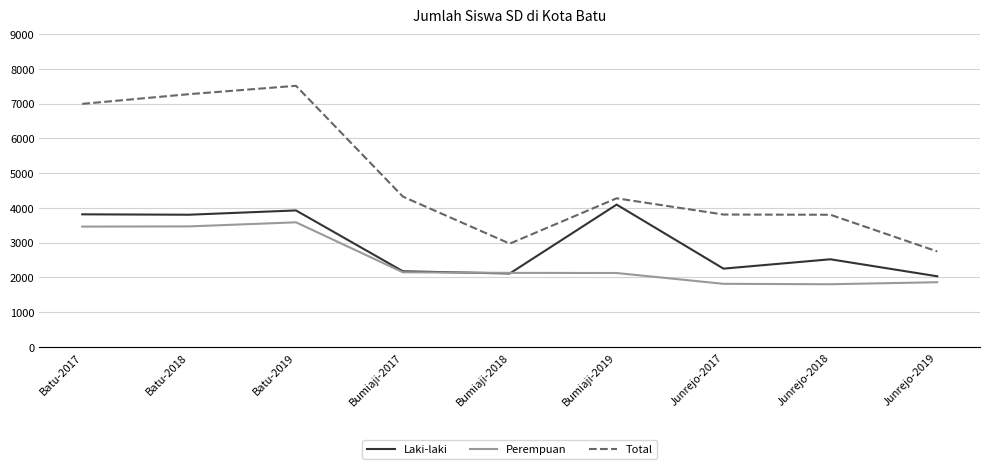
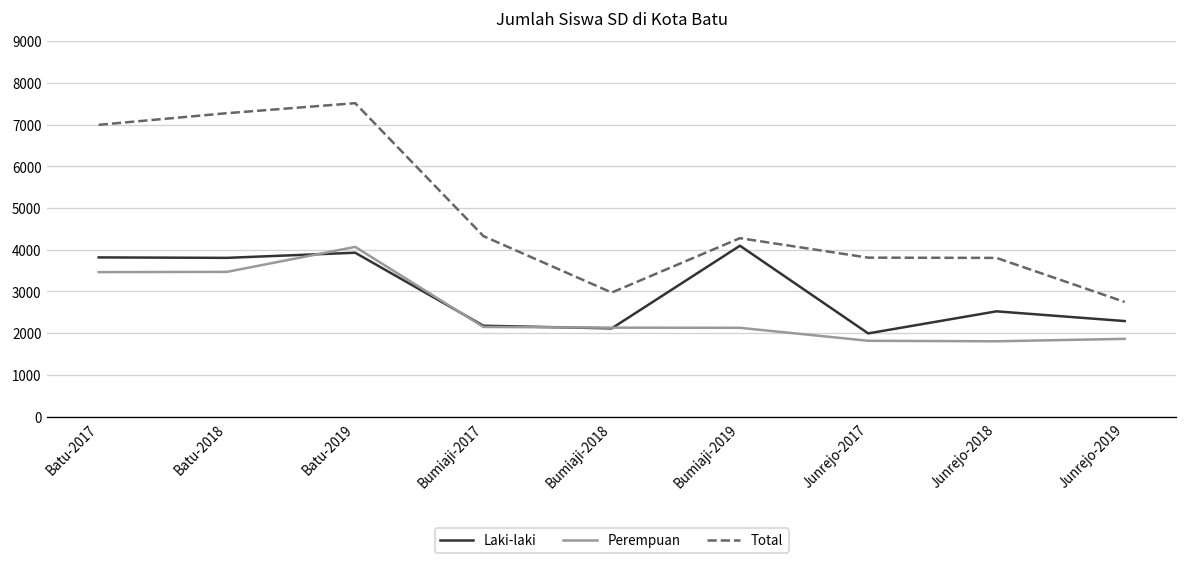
Perempuan, Batu-2019: 3600 -> 4100
Laki-laki, Junrejo-2017: 2300 -> 2000
Laki-laki, Junrejo-2019: 2000 -> 2300
